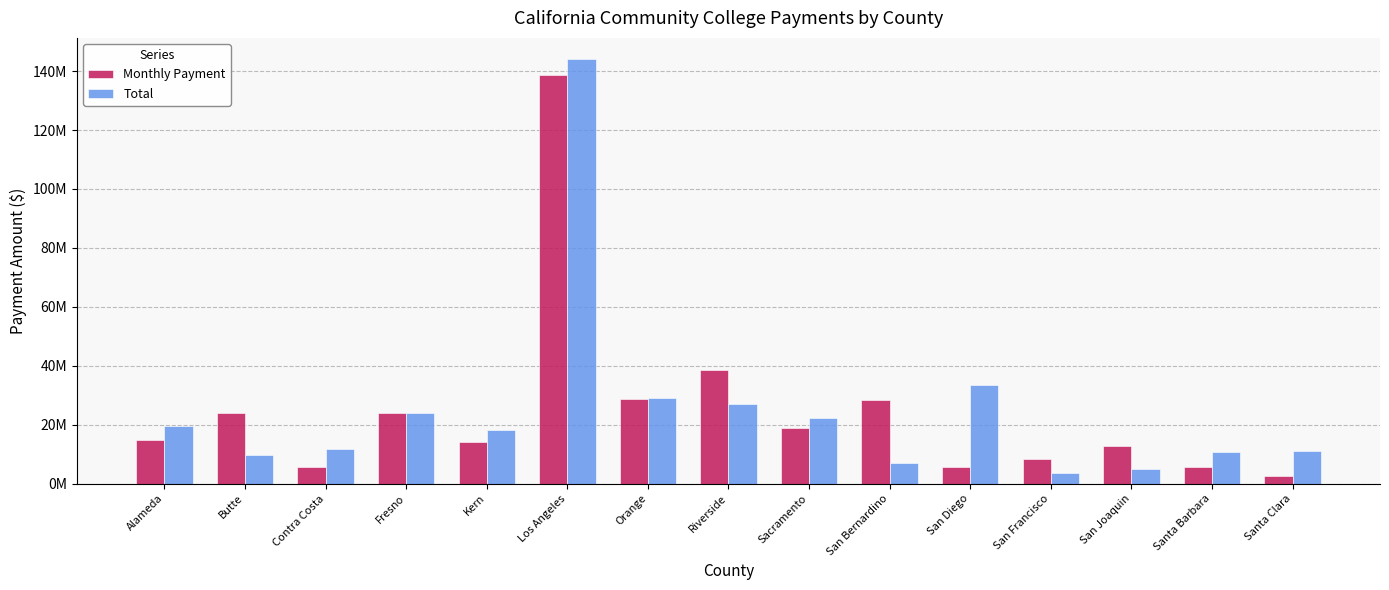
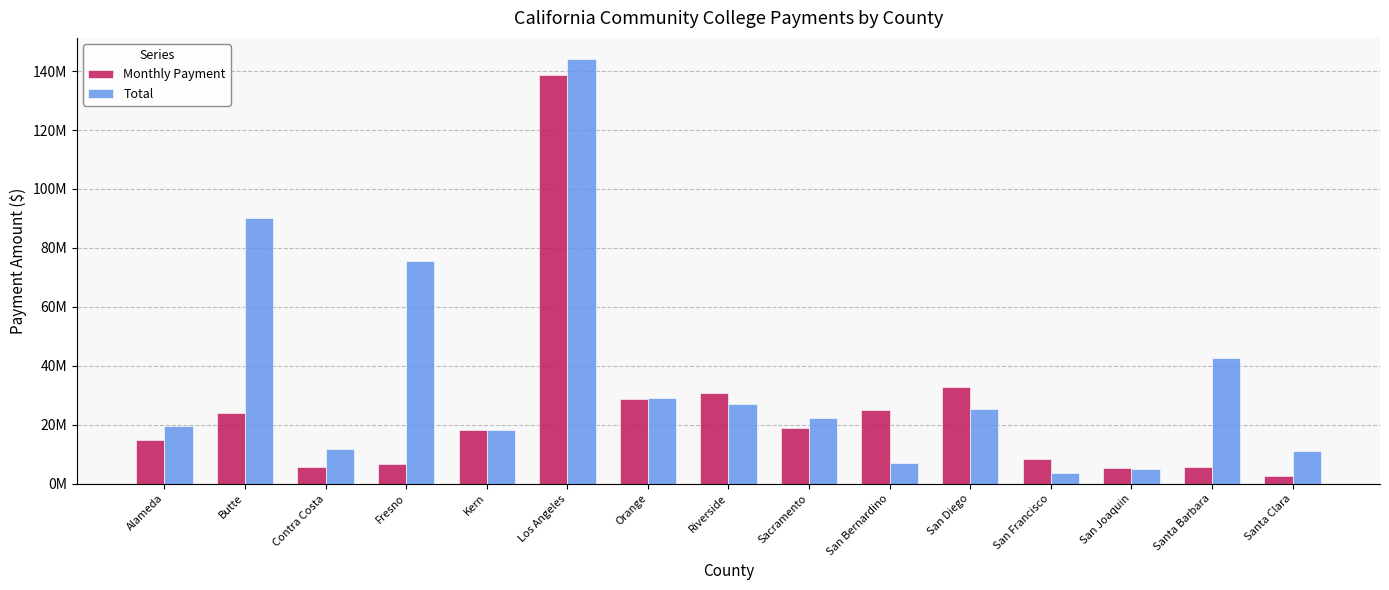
Total, Butte: 10000000 -> 90000000
Monthly Payment, Fresno: 24000000 -> 7000000
Total, Fresno: 24000000 -> 75000000
Monthly Payment, Kern: 14000000 -> 18000000
Monthly Payment, Riverside: 39000000 -> 31000000
Monthly Payment, San Bernardino: 28000000 -> 25000000
Monthly Payment, San Diego: 6000000 -> 33000000
Total, San Diego: 34000000 -> 25000000
Monthly Payment, San Joaquin: 13000000 -> 5000000
Total, Santa Barbara: 11000000 -> 43000000
